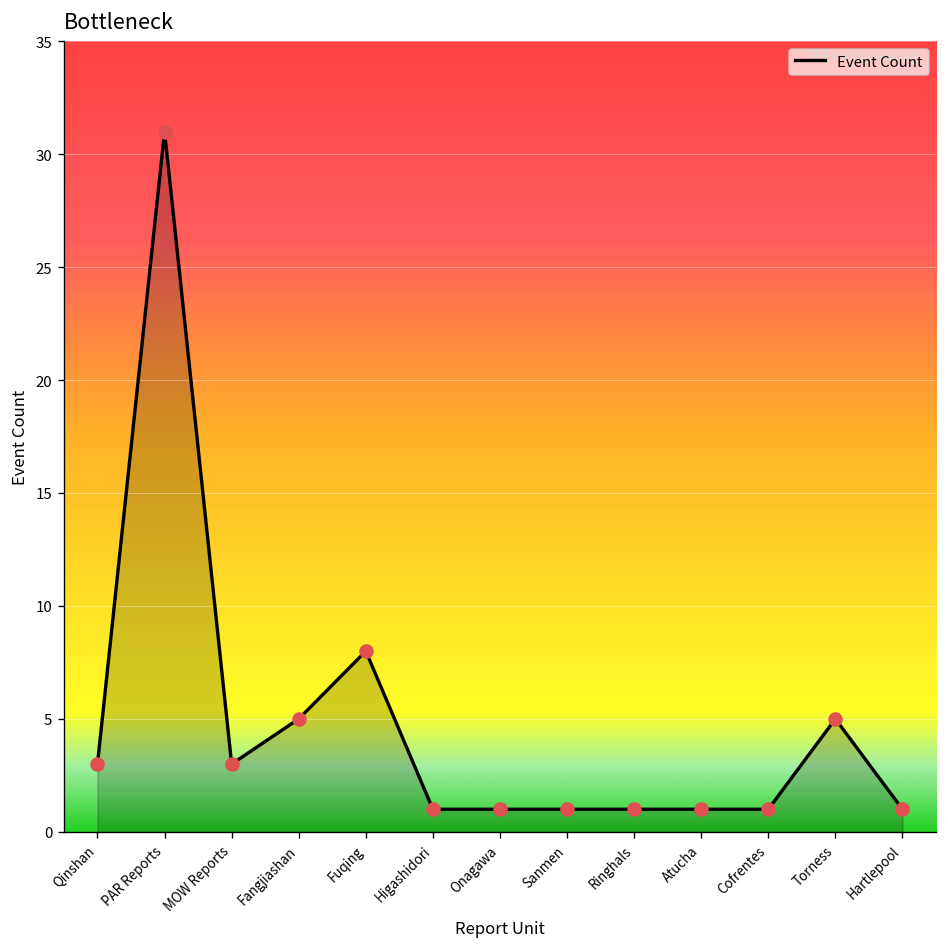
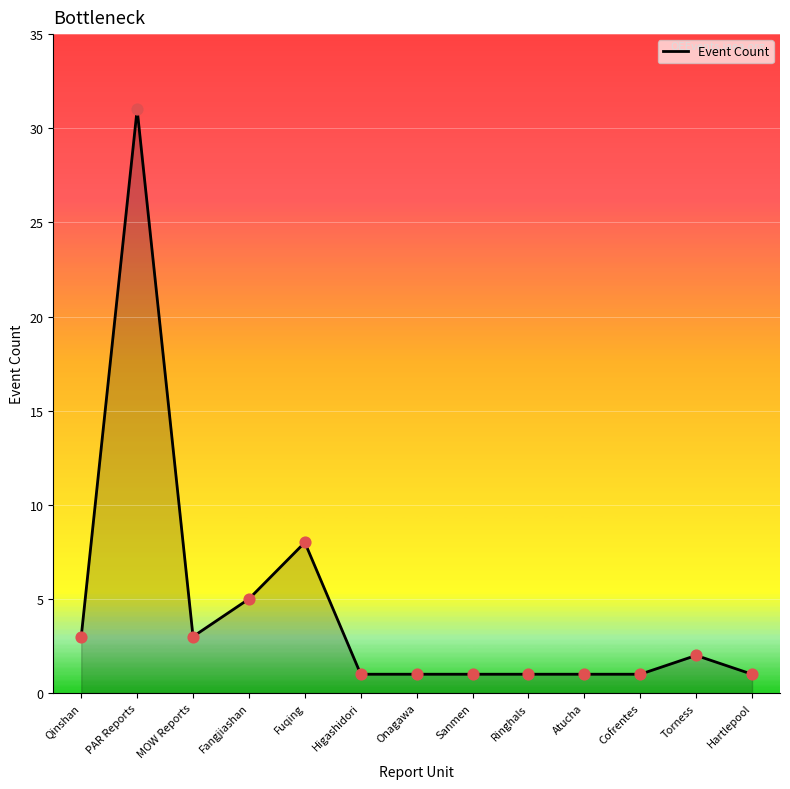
Torness: 5 -> 2
